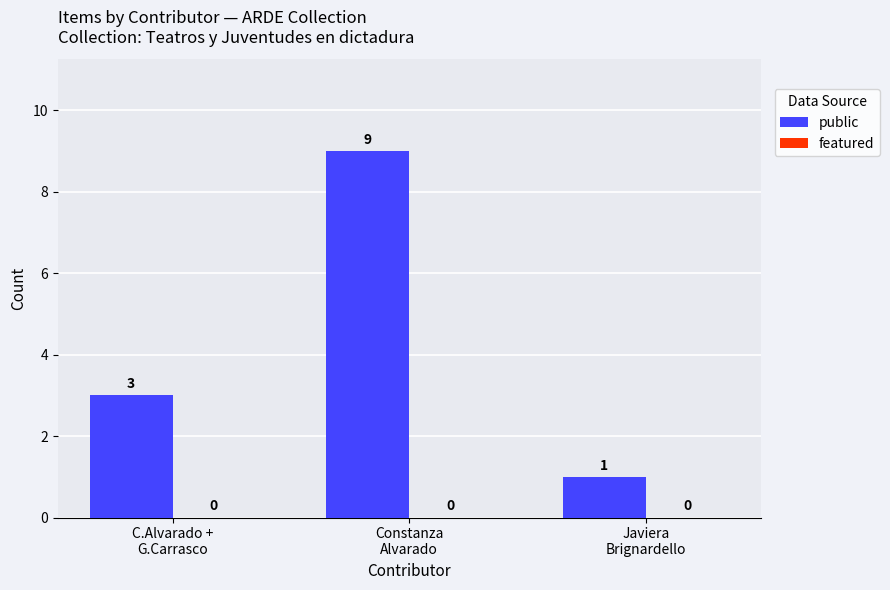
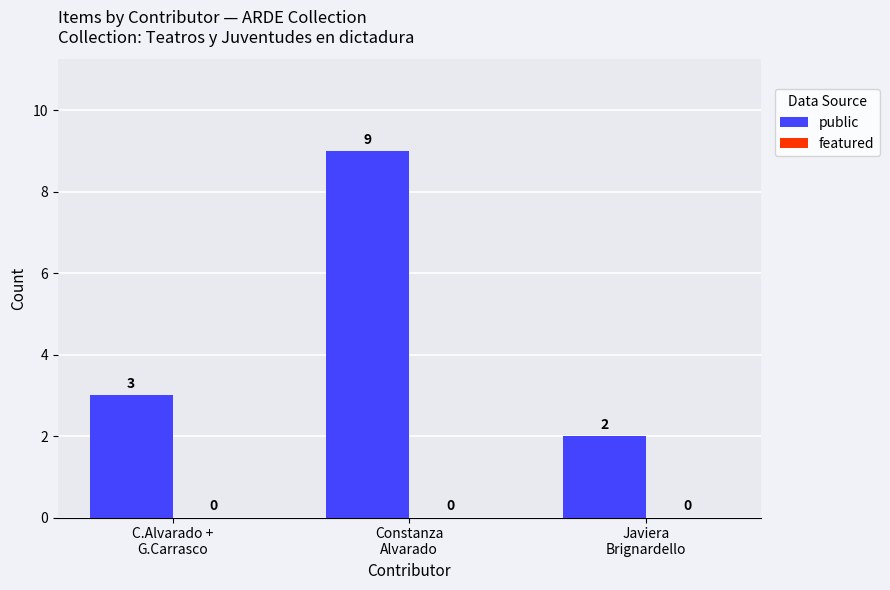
public, Javiera Brignardello: 1 -> 2
